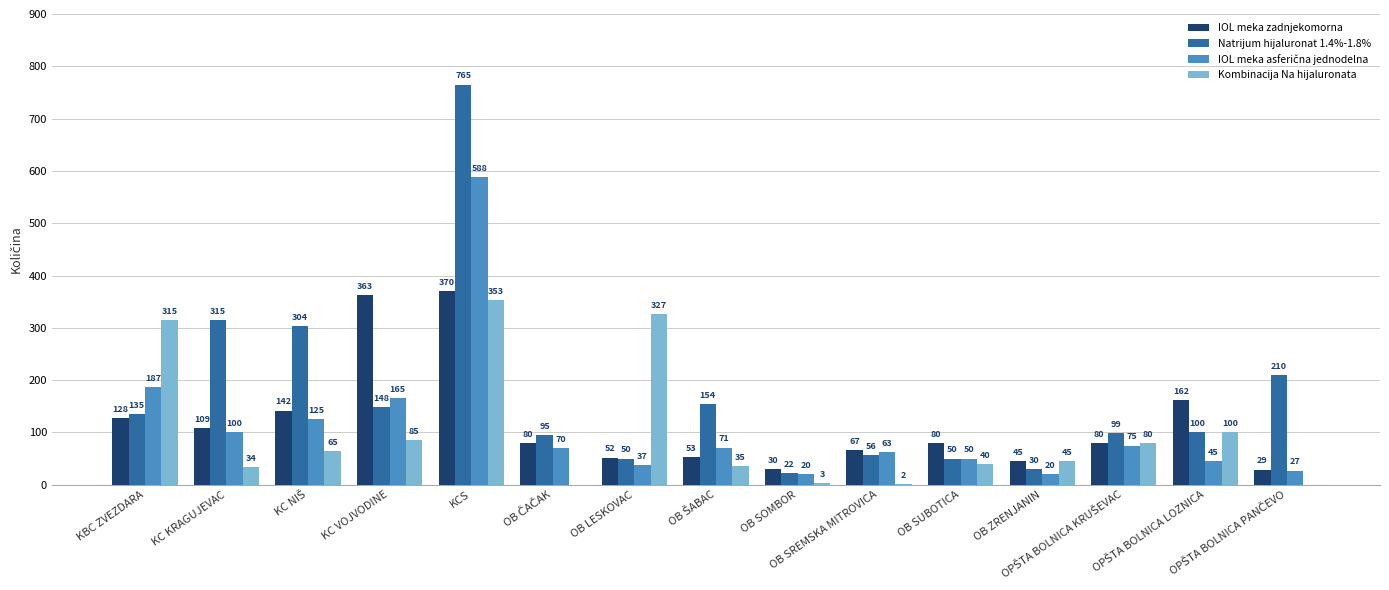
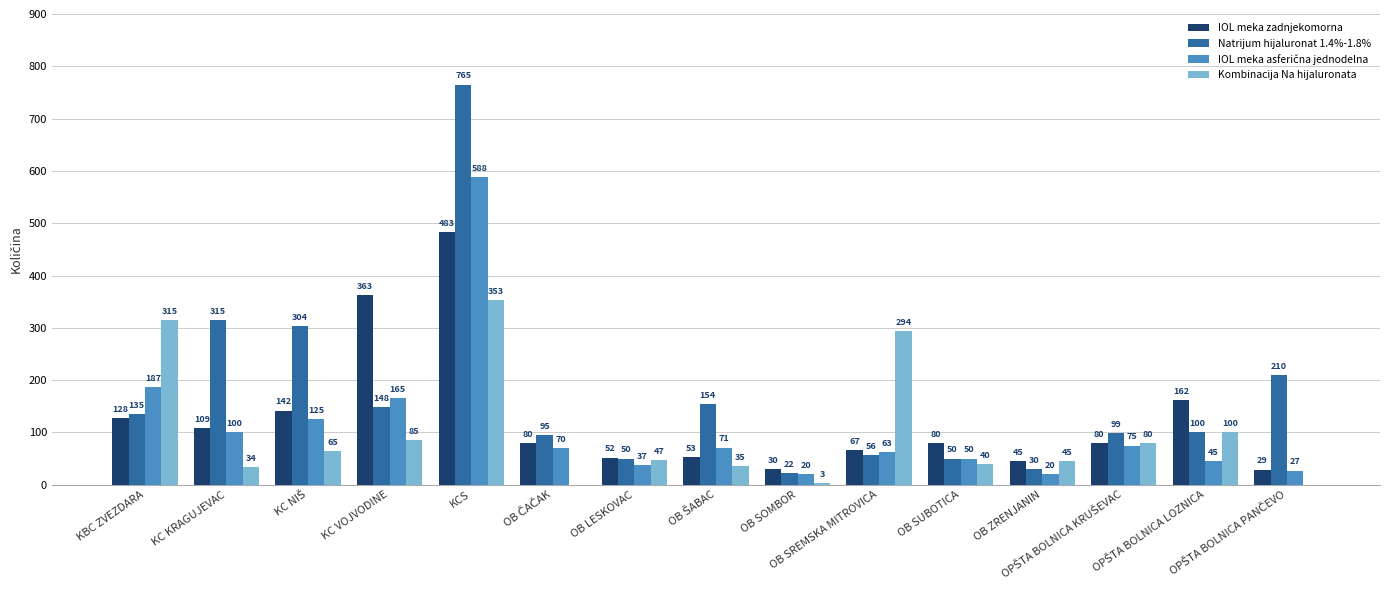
IOL meka zadnjekomorna, KCS: 370 -> 483
Kombinacija Na hijaluronata, OB LESKOVAC: 327 -> 47
Kombinacija Na hijaluronata, OB SREMSKA MITROVICA: 2 -> 294
